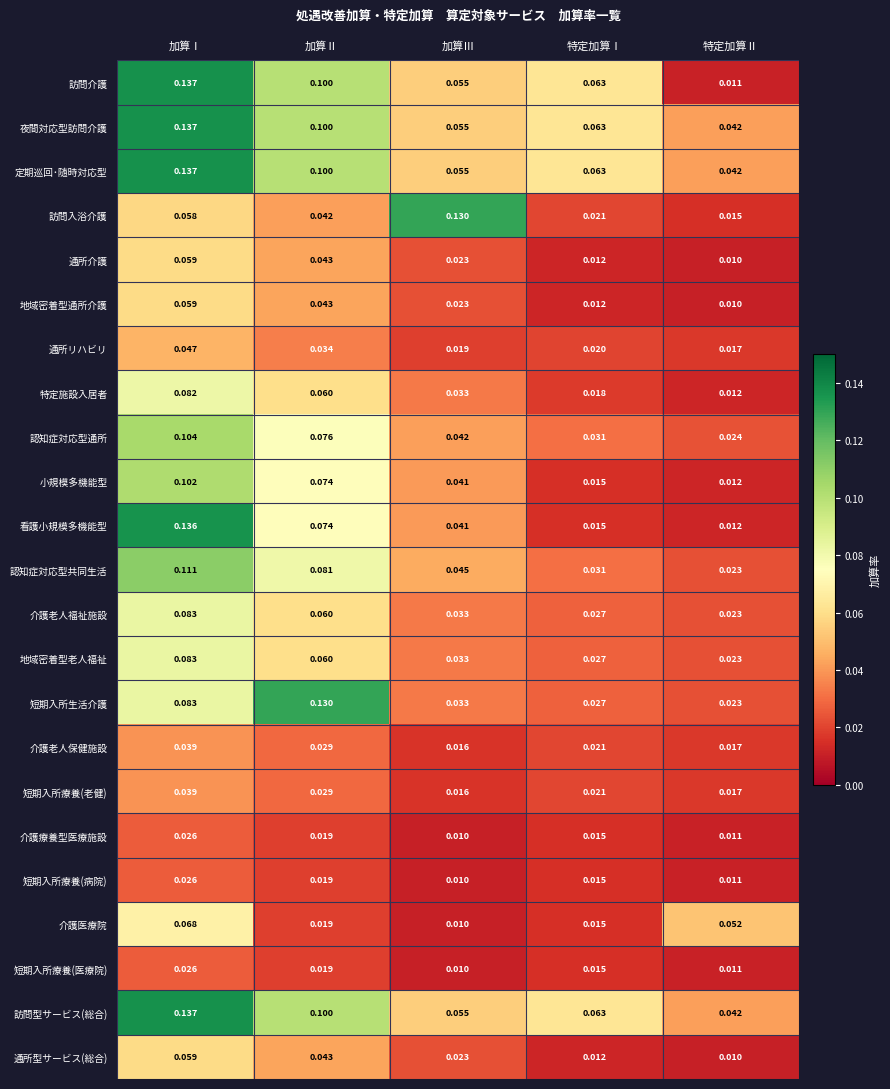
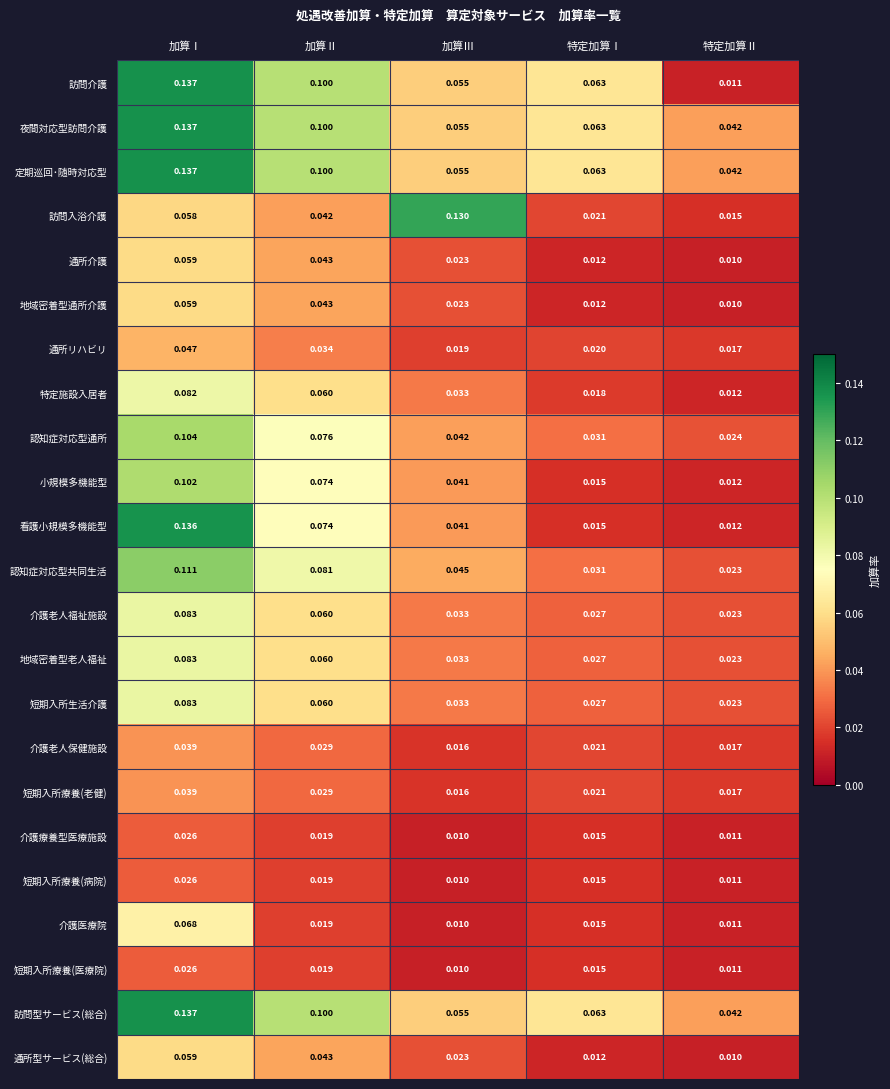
短期入所生活介護, 加算Ⅱ: 0.130 -> 0.060
介護医療院, 特定加算Ⅱ: 0.052 -> 0.011
